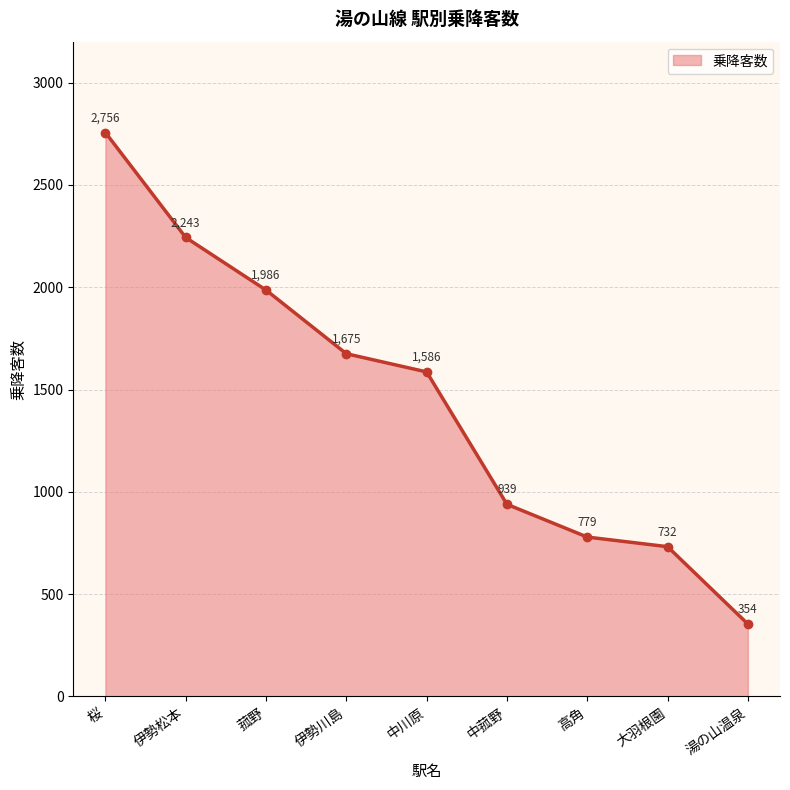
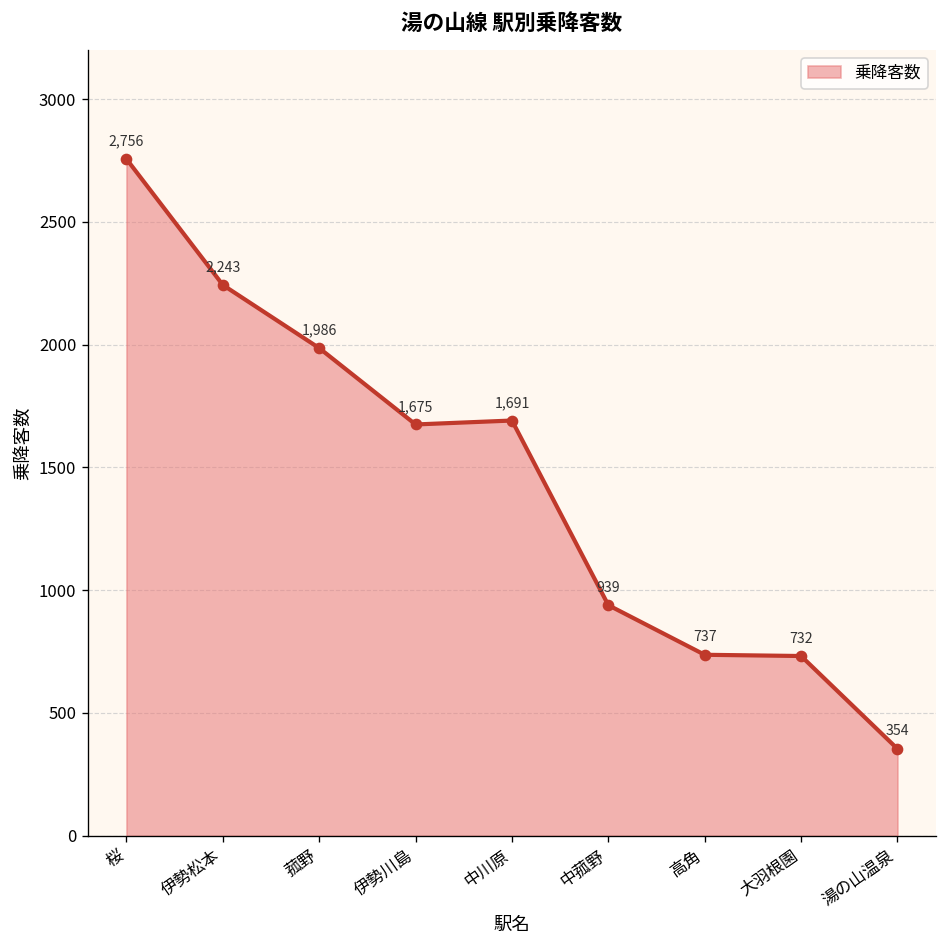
中川原: 1,586 -> 1,691
高角: 779 -> 737
